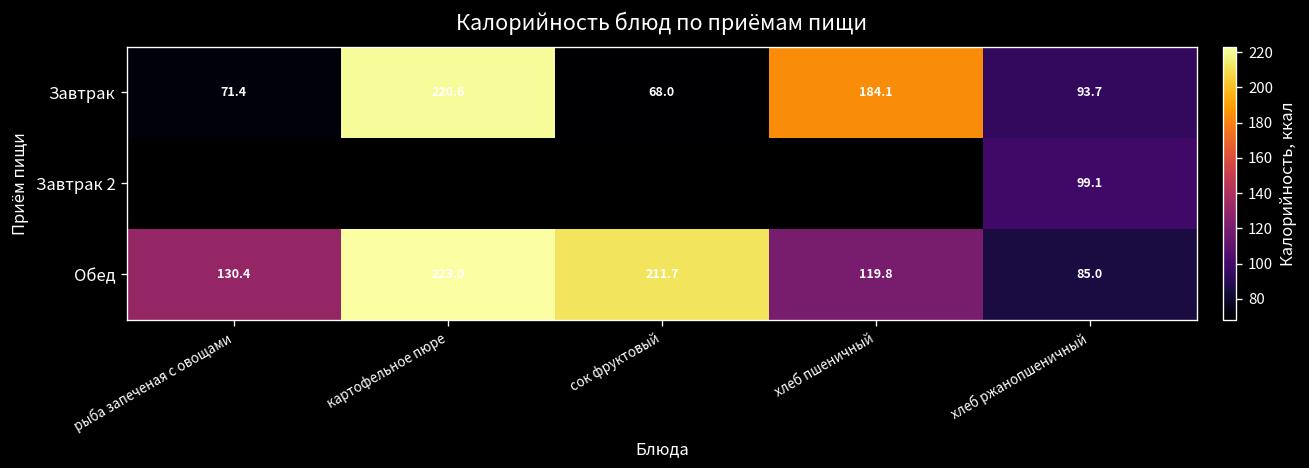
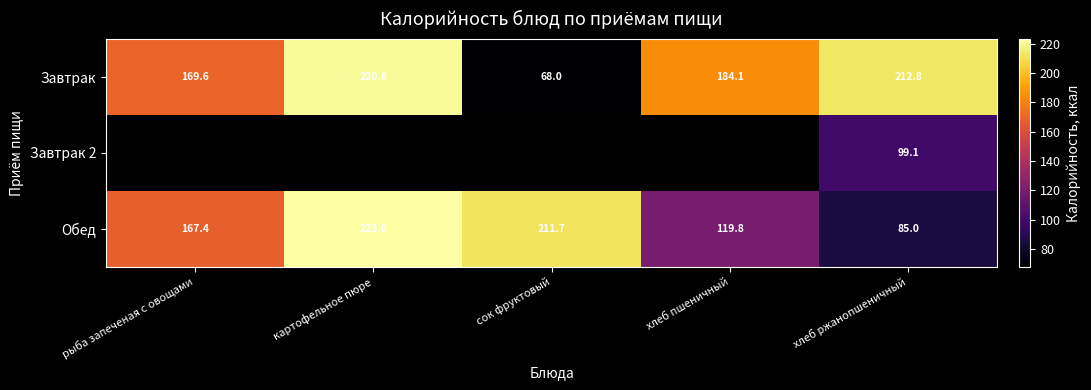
Завтрак, рыба запеченая с овощами: 71.4 -> 169.6
Завтрак, хлеб ржанопшеничный: 93.7 -> 212.8
Обед, рыба запеченая с овощами: 130.4 -> 167.4
